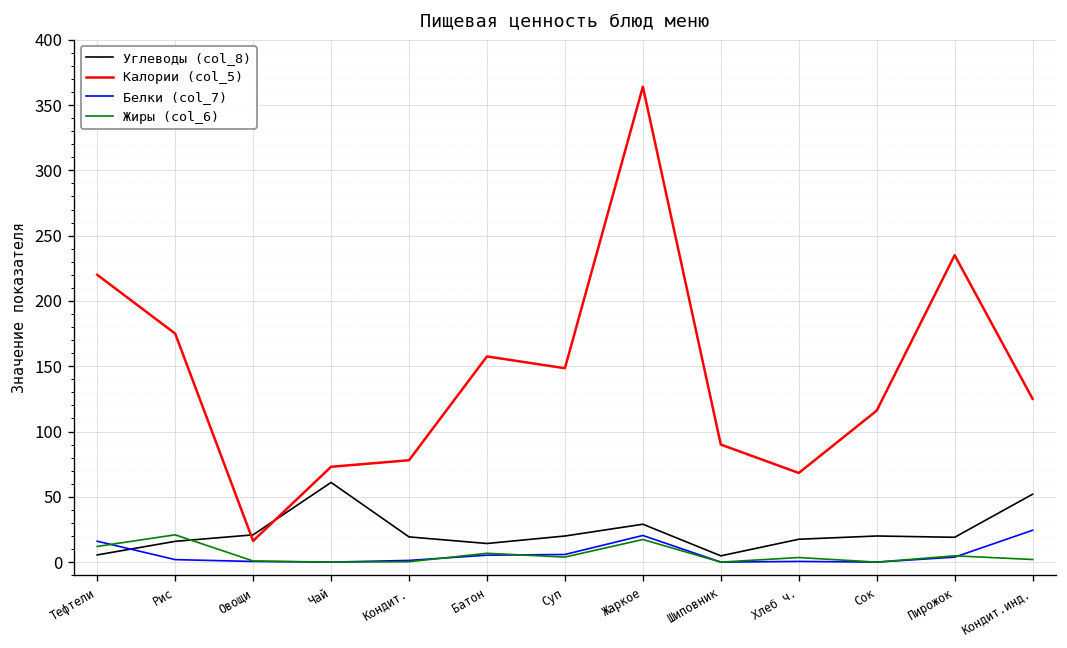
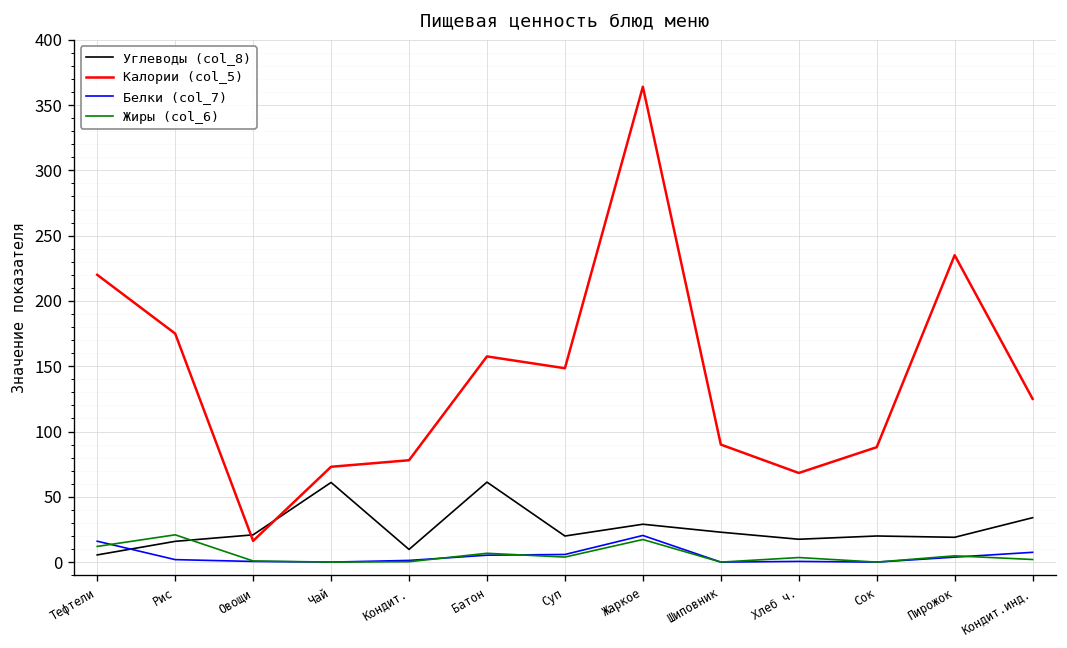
Углеводы (col_8), Кондит.: 19 -> 10
Углеводы (col_8), Батон: 14 -> 61
Углеводы (col_8), Шиповник: 5 -> 23
Калории (col_5), Сок: 116 -> 88
Углеводы (col_8), Кондит.инд.: 52 -> 34
Белки (col_7), Кондит.инд.: 24 -> 8
